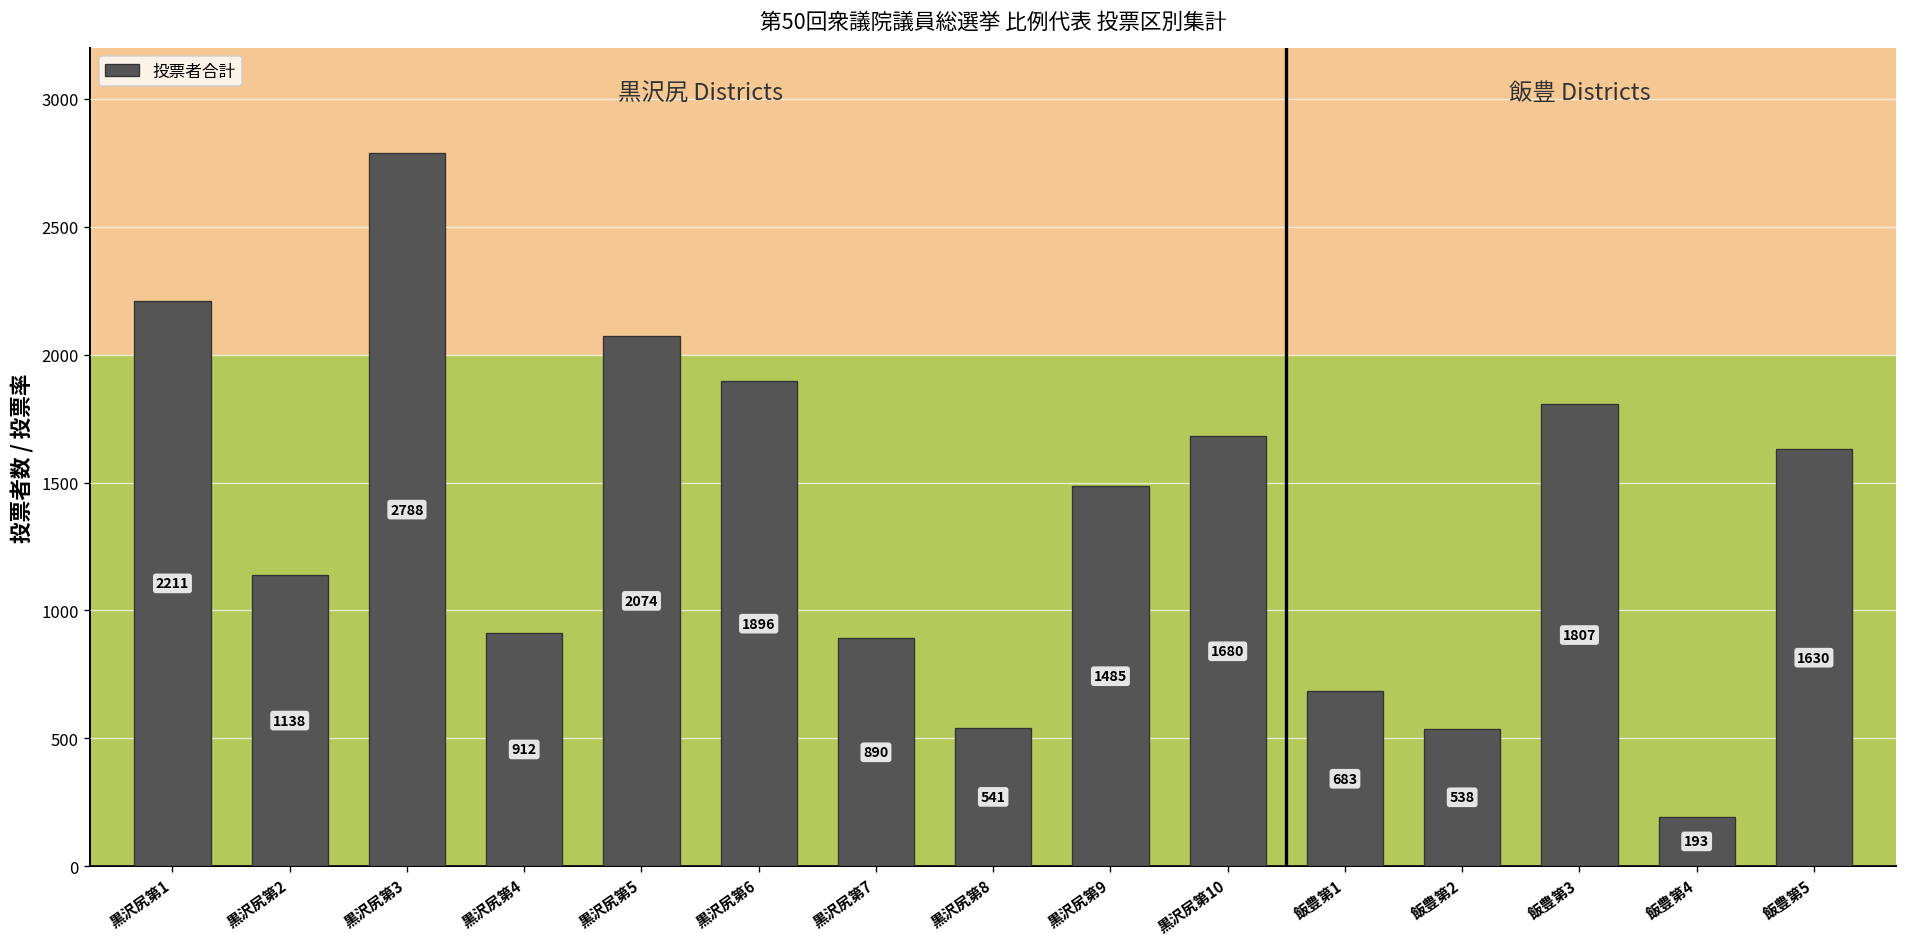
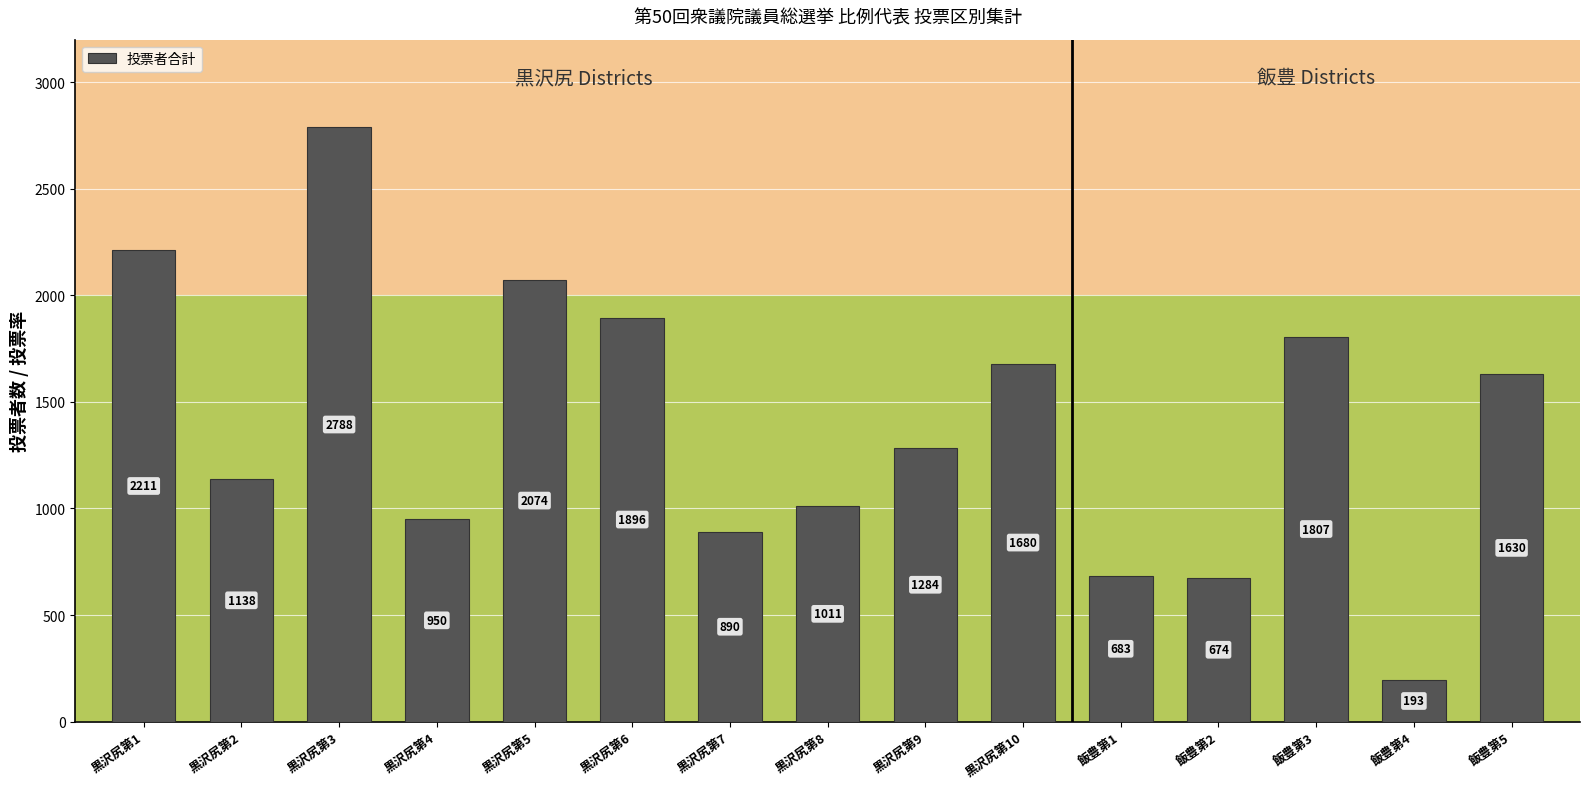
黒沢尻第4: 912 -> 950
黒沢尻第8: 541 -> 1011
黒沢尻第9: 1485 -> 1284
飯豊第2: 538 -> 674
